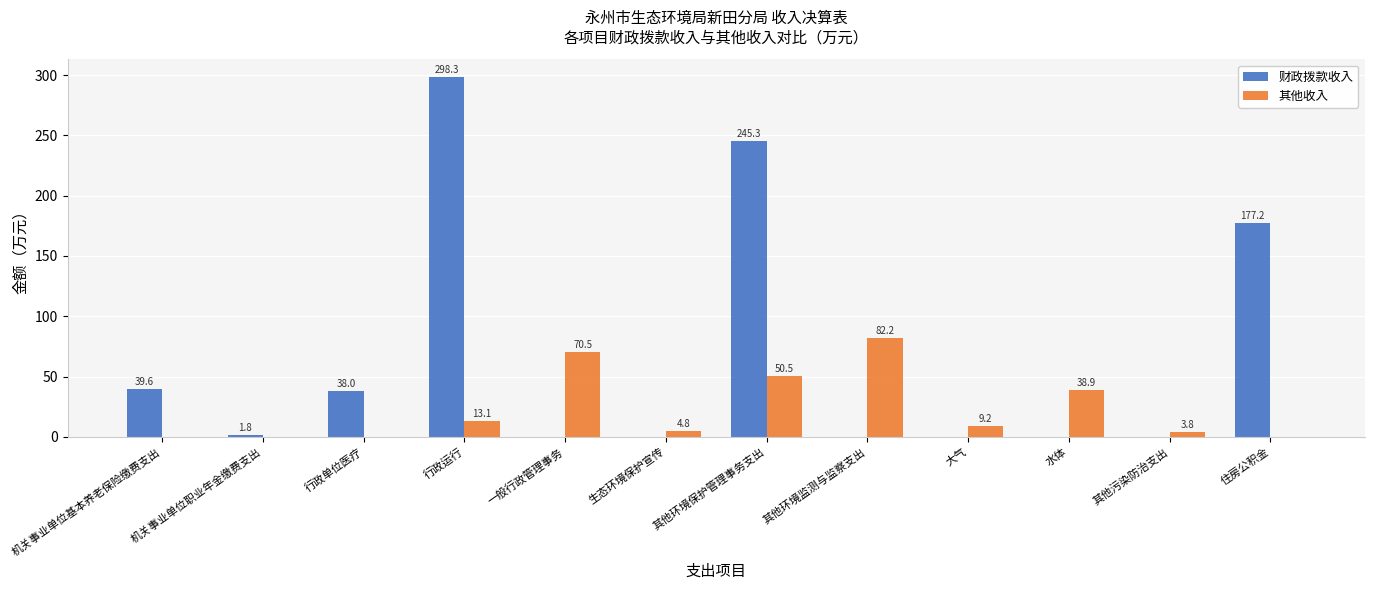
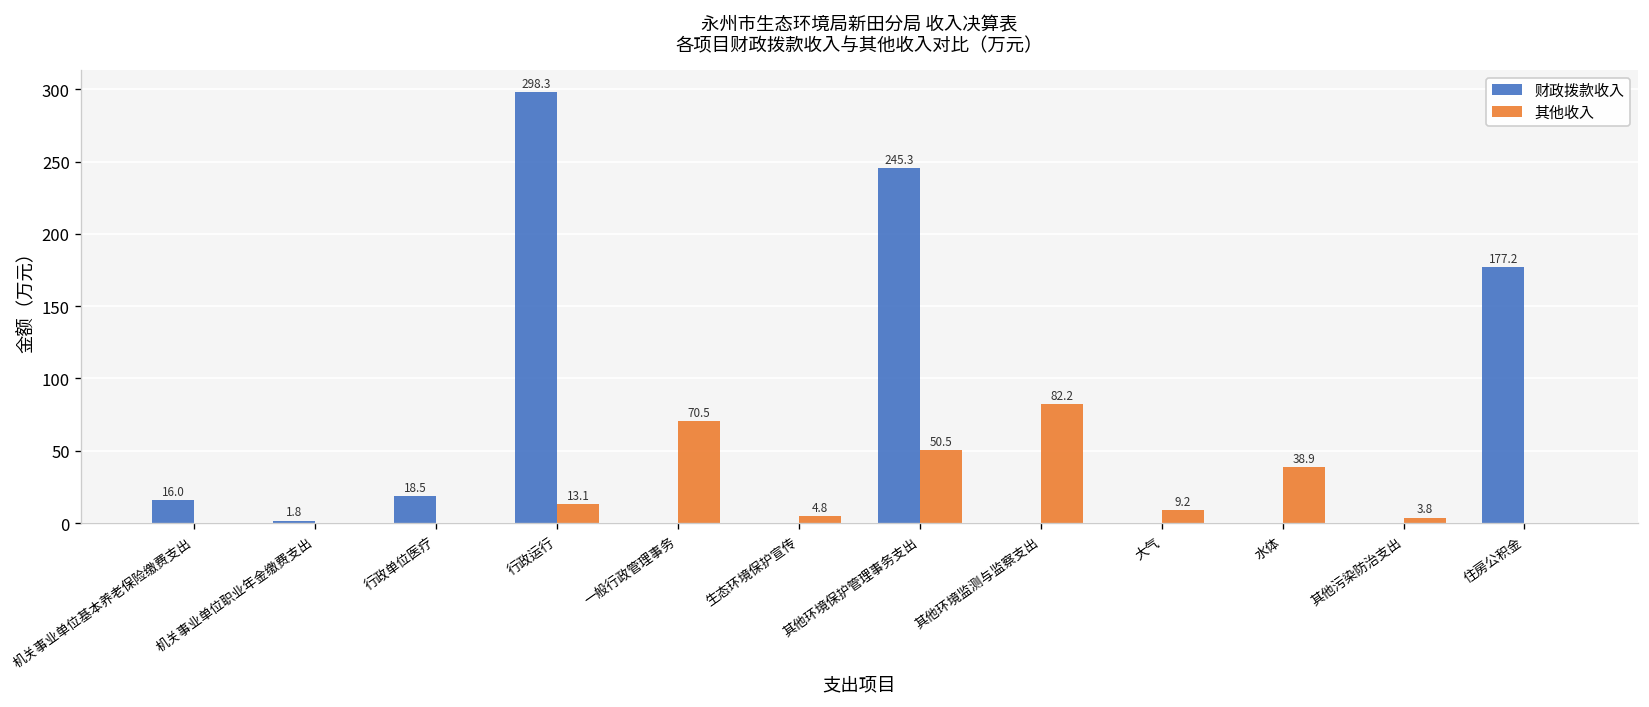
财政拨款收入, 机关事业单位基本养老保险缴费支出: 39.6 -> 16.0
财政拨款收入, 行政单位医疗: 38.0 -> 18.5
